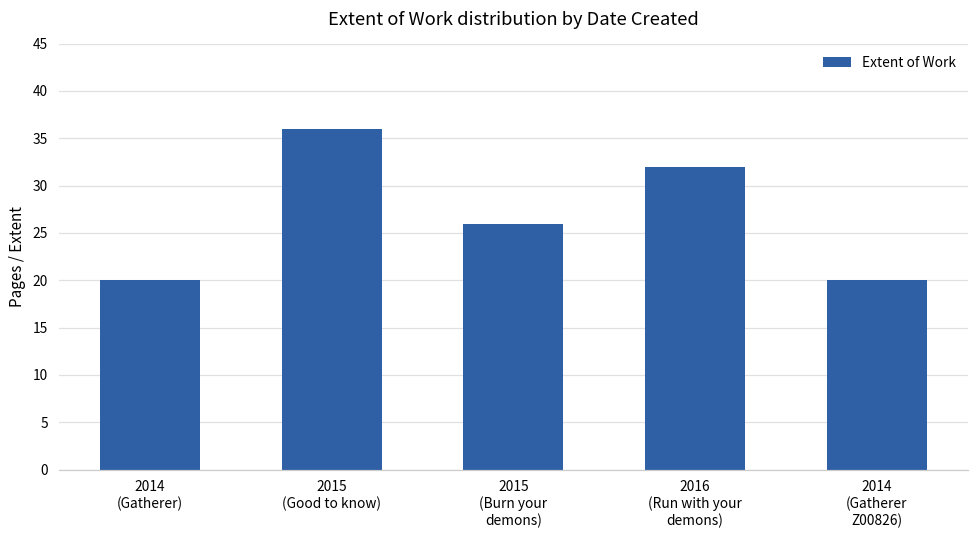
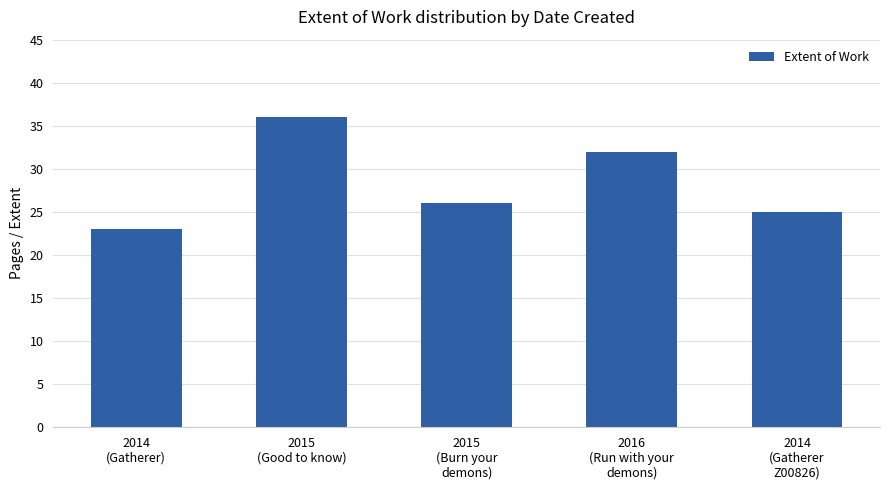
2014 (Gatherer): 20 -> 23
2014 (Gatherer Z00826): 20 -> 25
